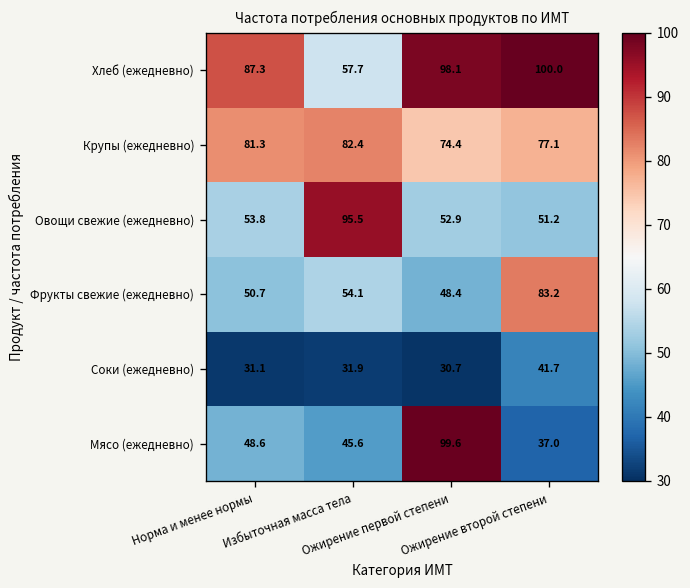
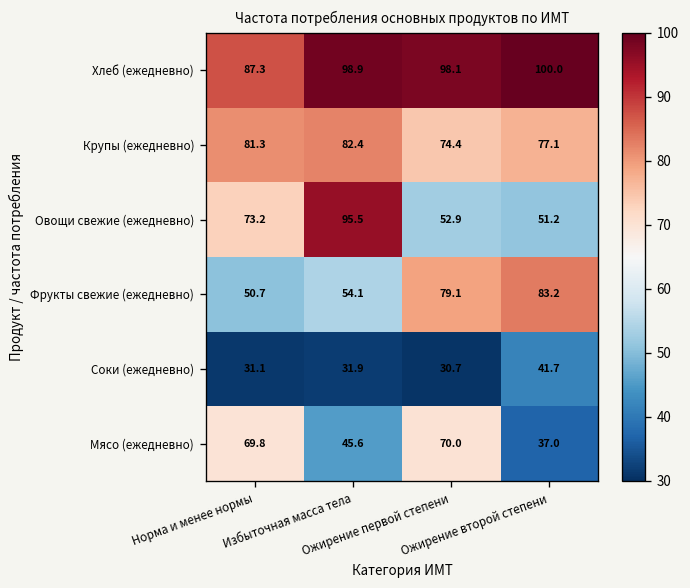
Хлеб (ежедневно), Избыточная масса тела: 57.7 -> 98.9
Овощи свежие (ежедневно), Норма и менее нормы: 53.8 -> 73.2
Фрукты свежие (ежедневно), Ожирение первой степени: 48.4 -> 79.1
Мясо (ежедневно), Норма и менее нормы: 48.6 -> 69.8
Мясо (ежедневно), Ожирение первой степени: 99.6 -> 70.0
